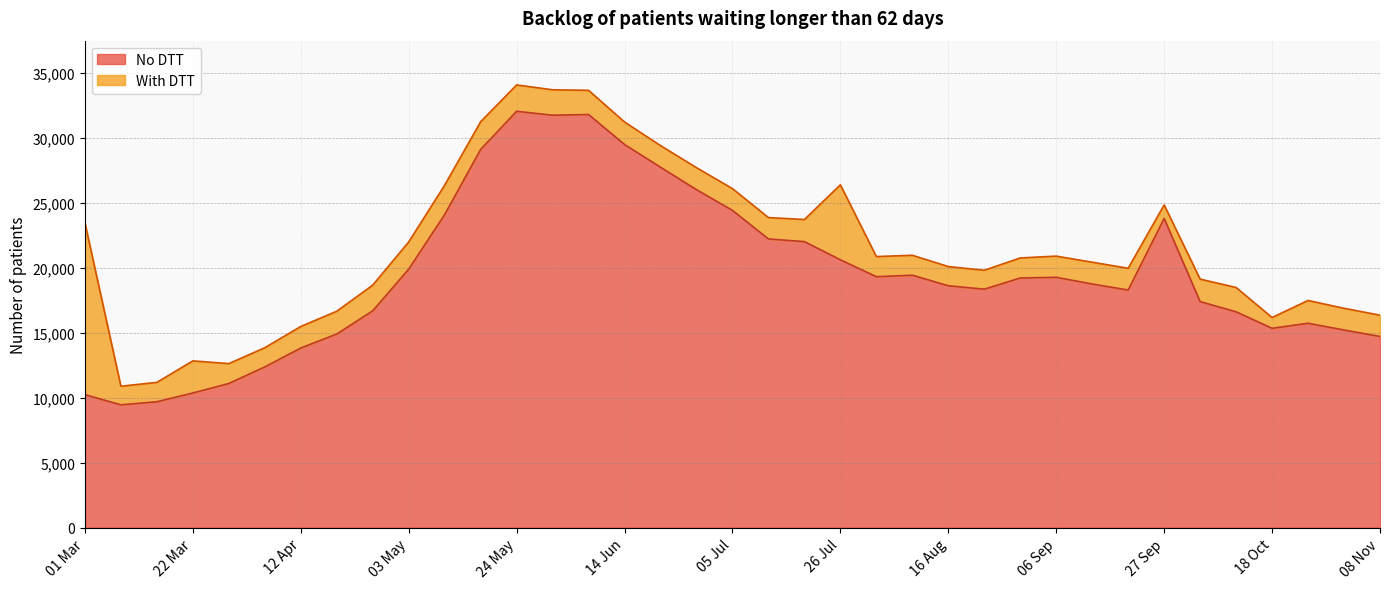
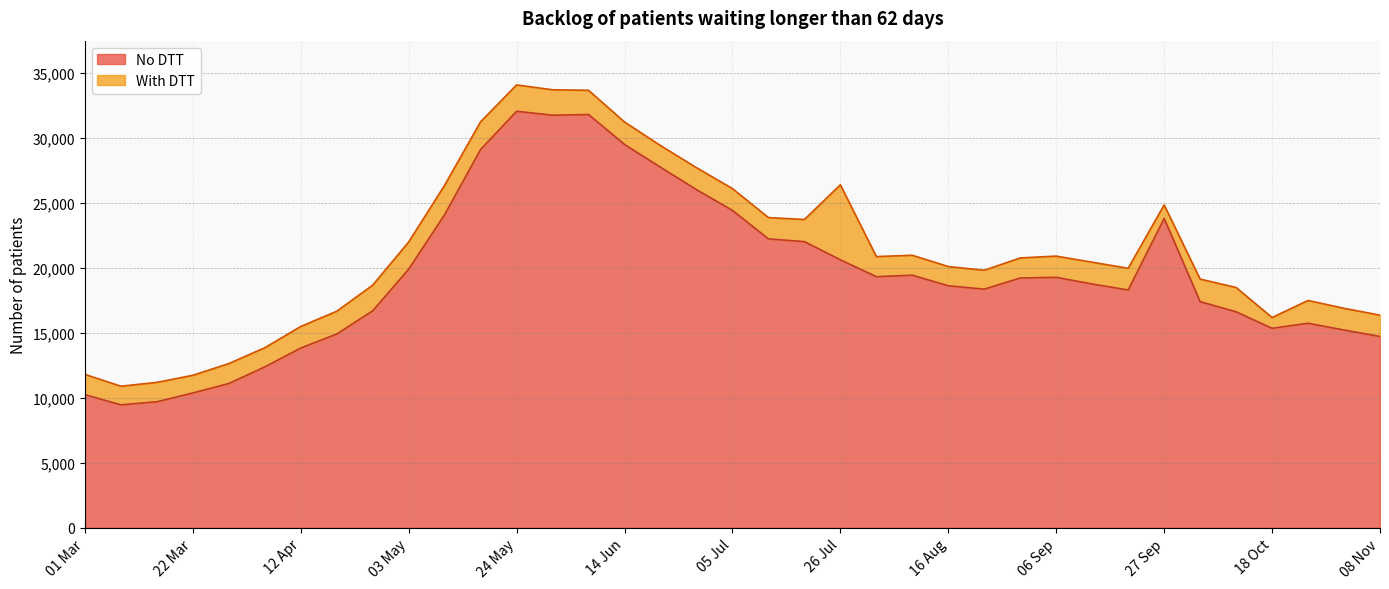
With DTT, 01 Mar: 13,200 -> 1,600
With DTT, 22 Mar: 2,500 -> 1,400
